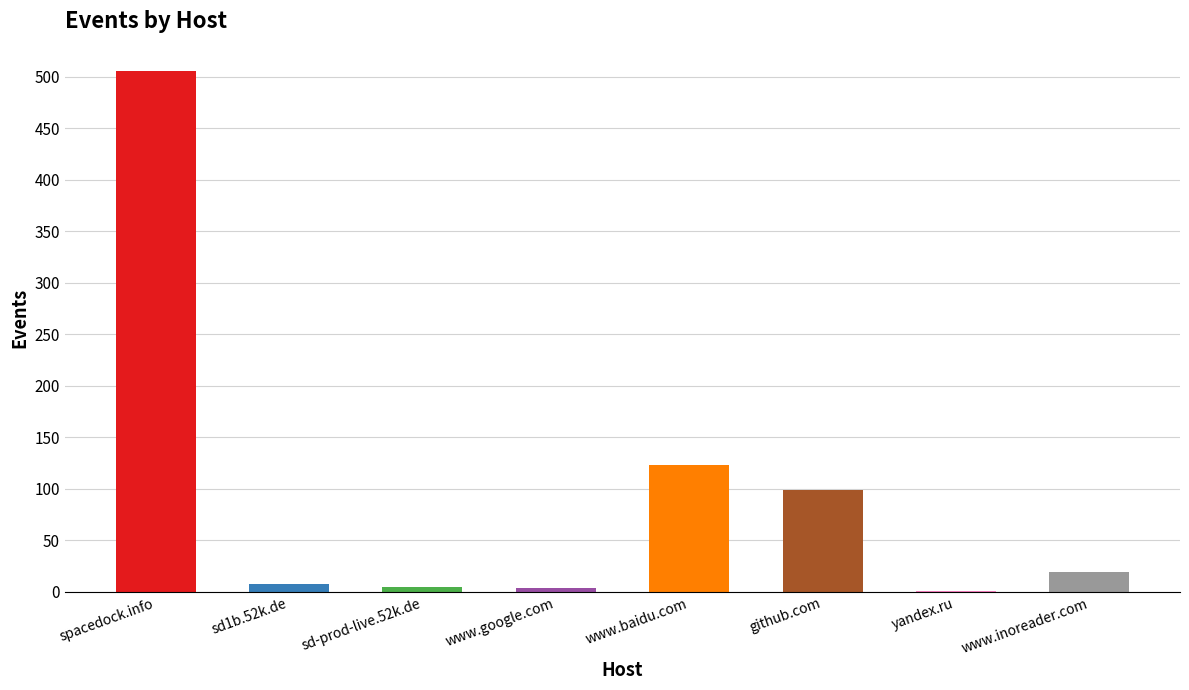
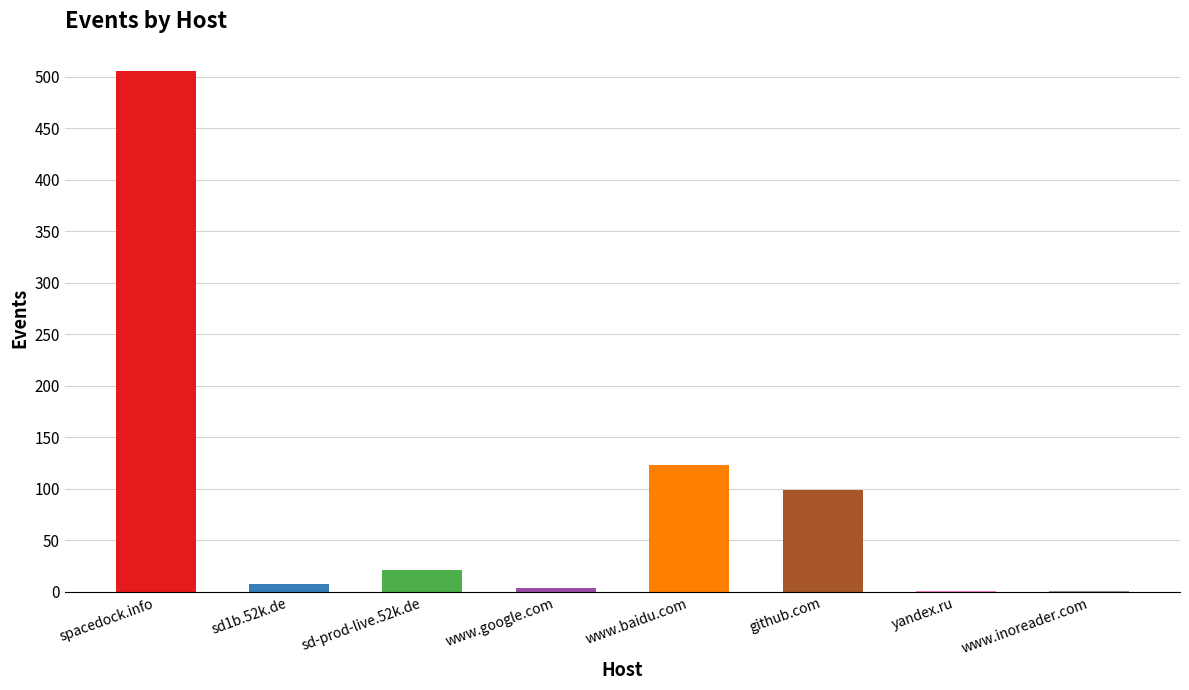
sd-prod-live.52k.de: 5 -> 21
www.inoreader.com: 19 -> 1
